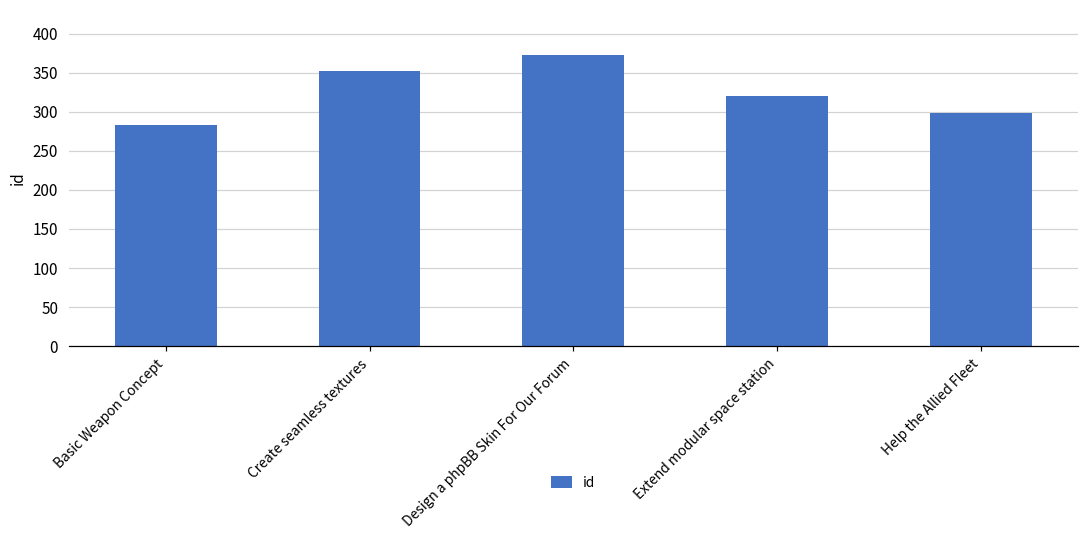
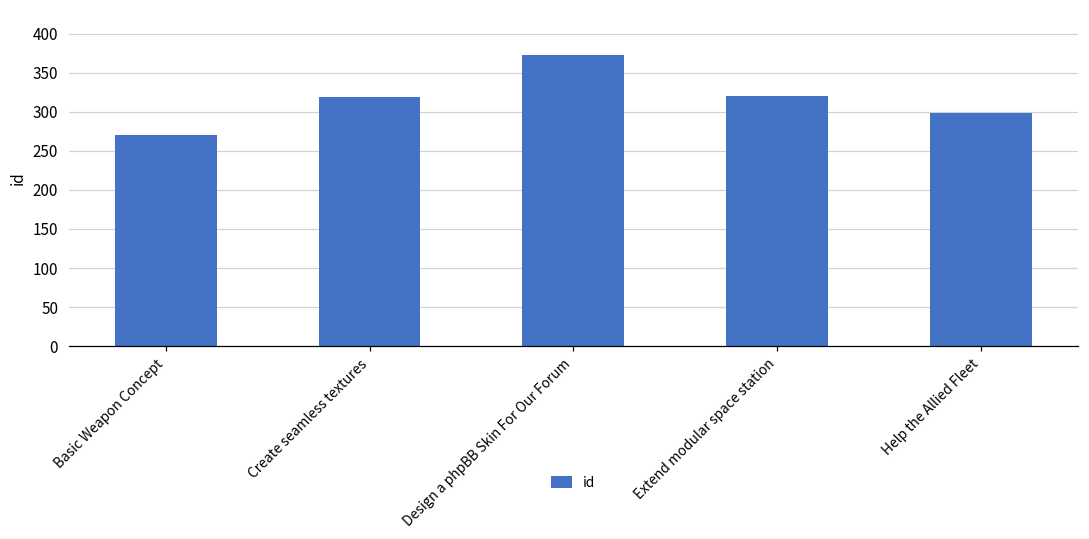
Basic Weapon Concept: 280 -> 270
Create seamless textures: 350 -> 320
